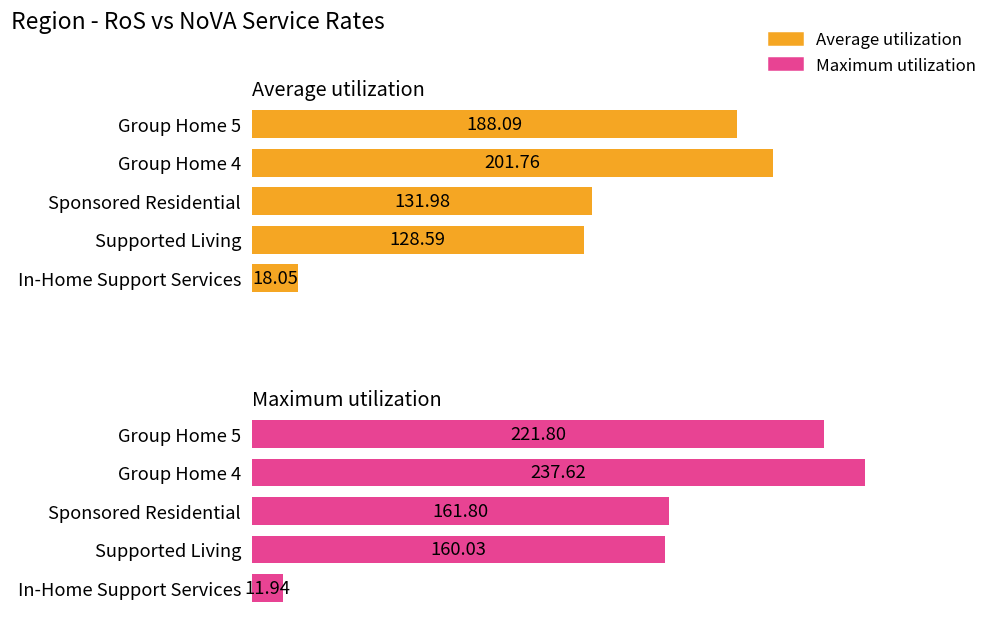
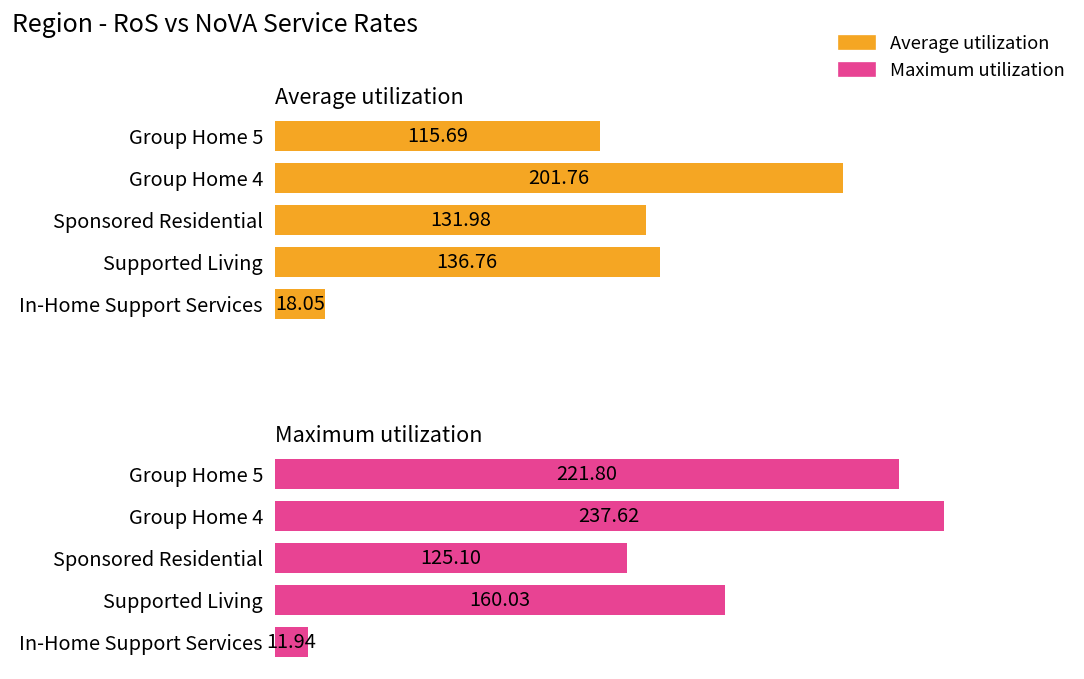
Average utilization, Group Home 5: 188.09 -> 115.69
Average utilization, Supported Living: 128.59 -> 136.76
Maximum utilization, Sponsored Residential: 161.80 -> 125.10
